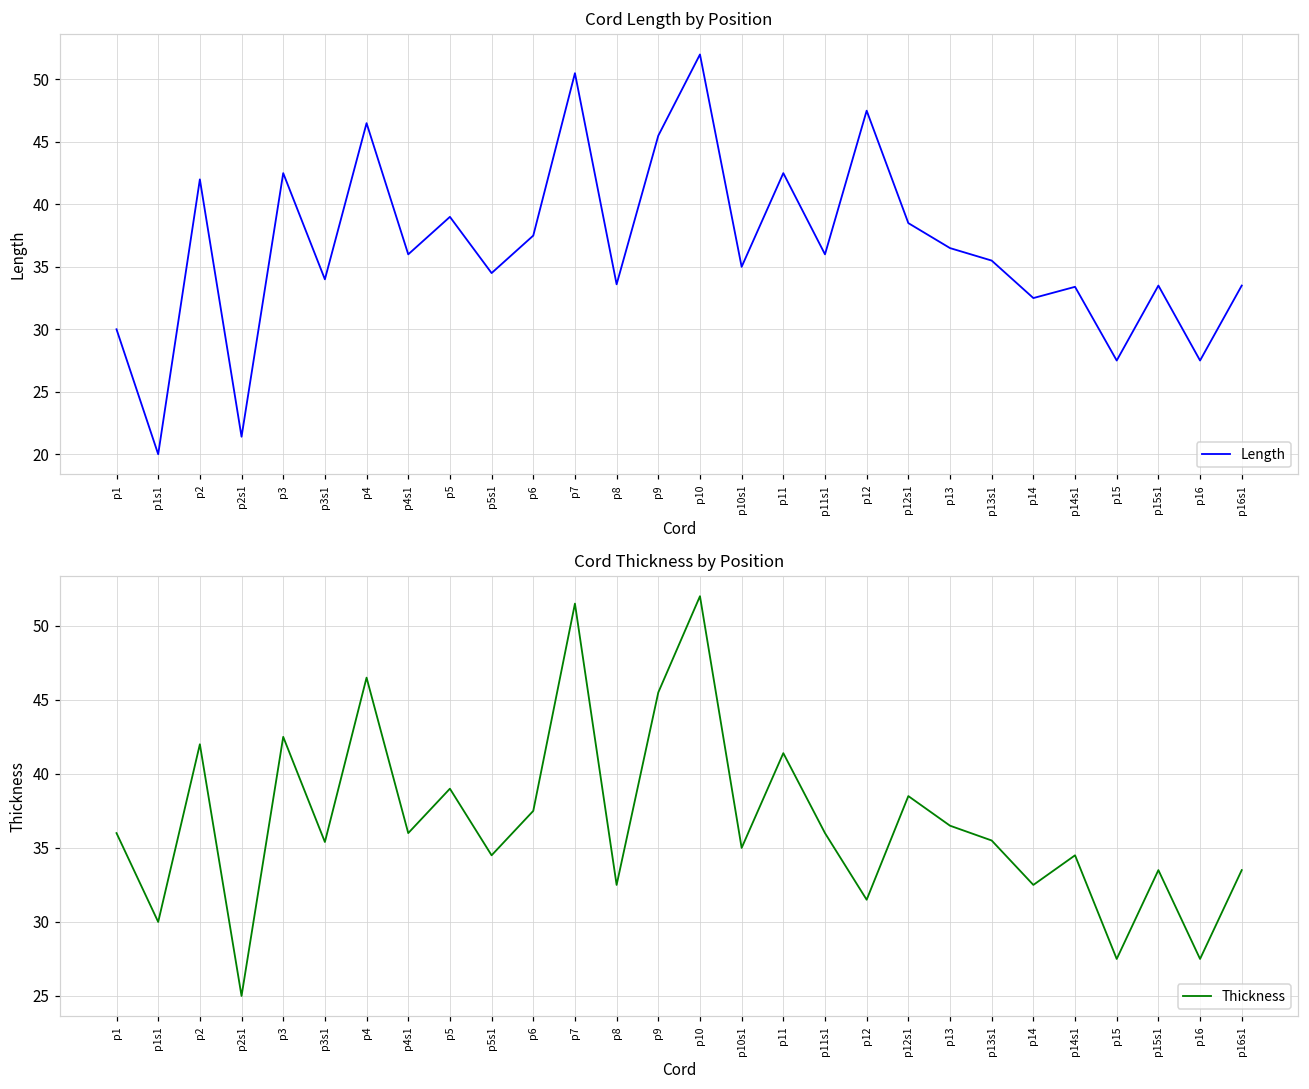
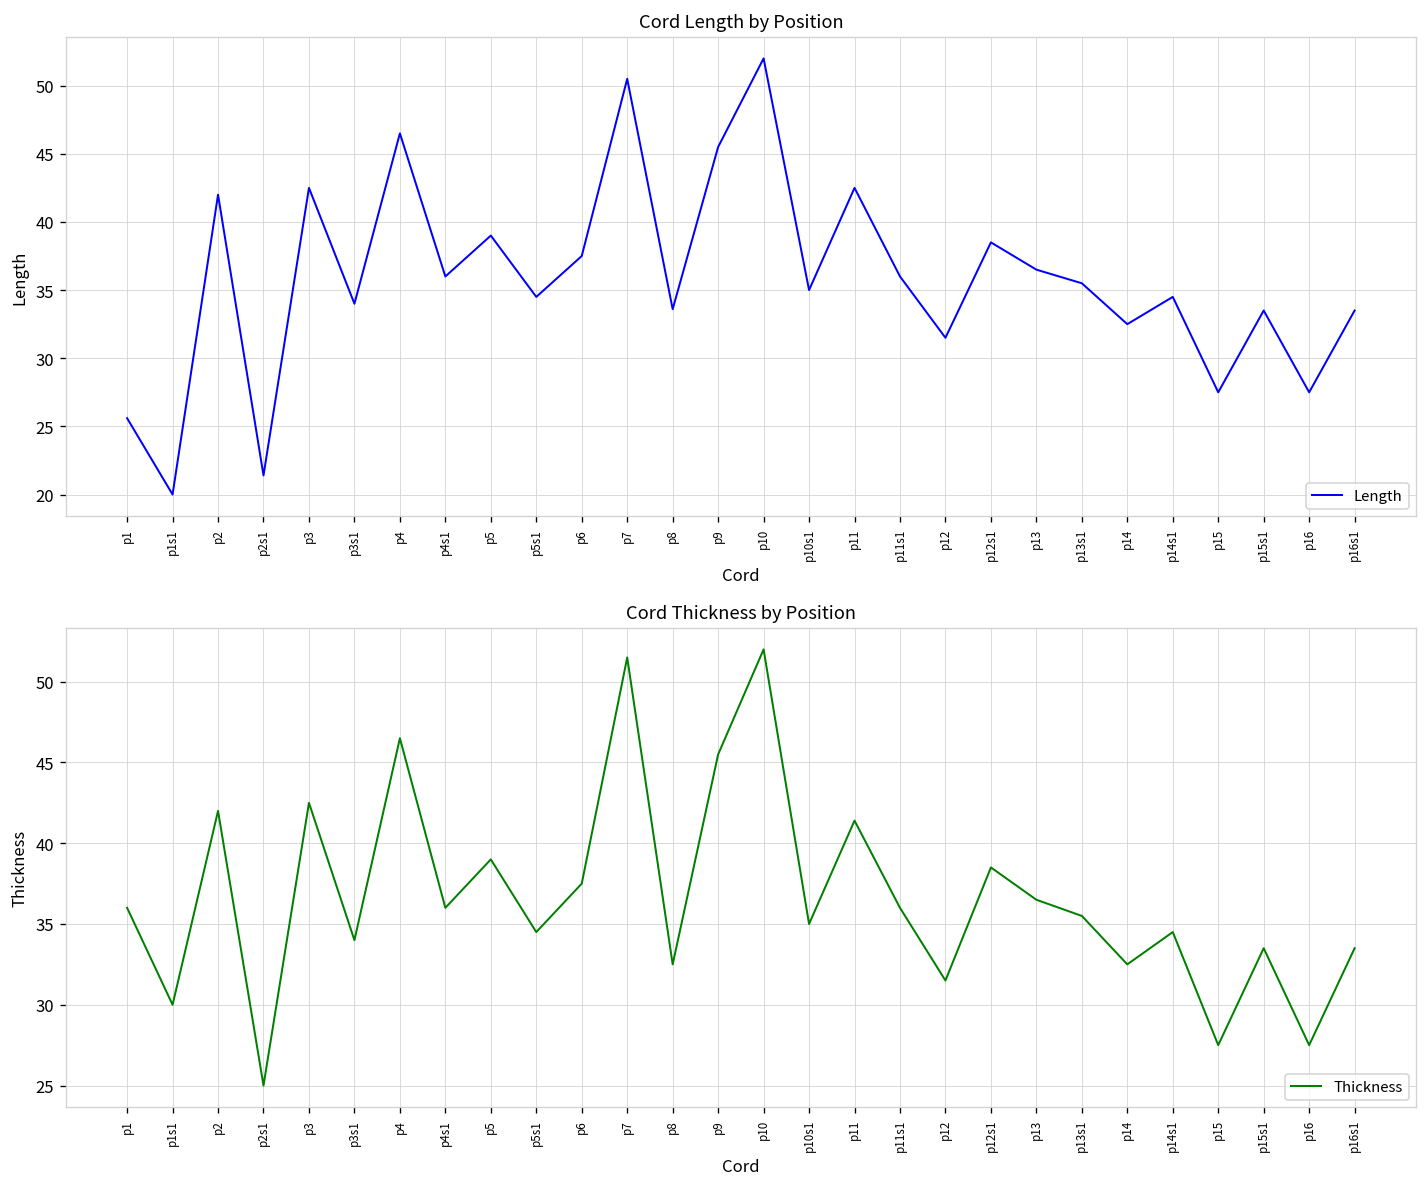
Cord Length by Position, p1: 30.0 -> 25.6
Cord Length by Position, p12: 47.5 -> 31.5
Cord Length by Position, p14s1: 33.4 -> 34.5
Cord Thickness by Position, p3s1: 35.4 -> 34.0
